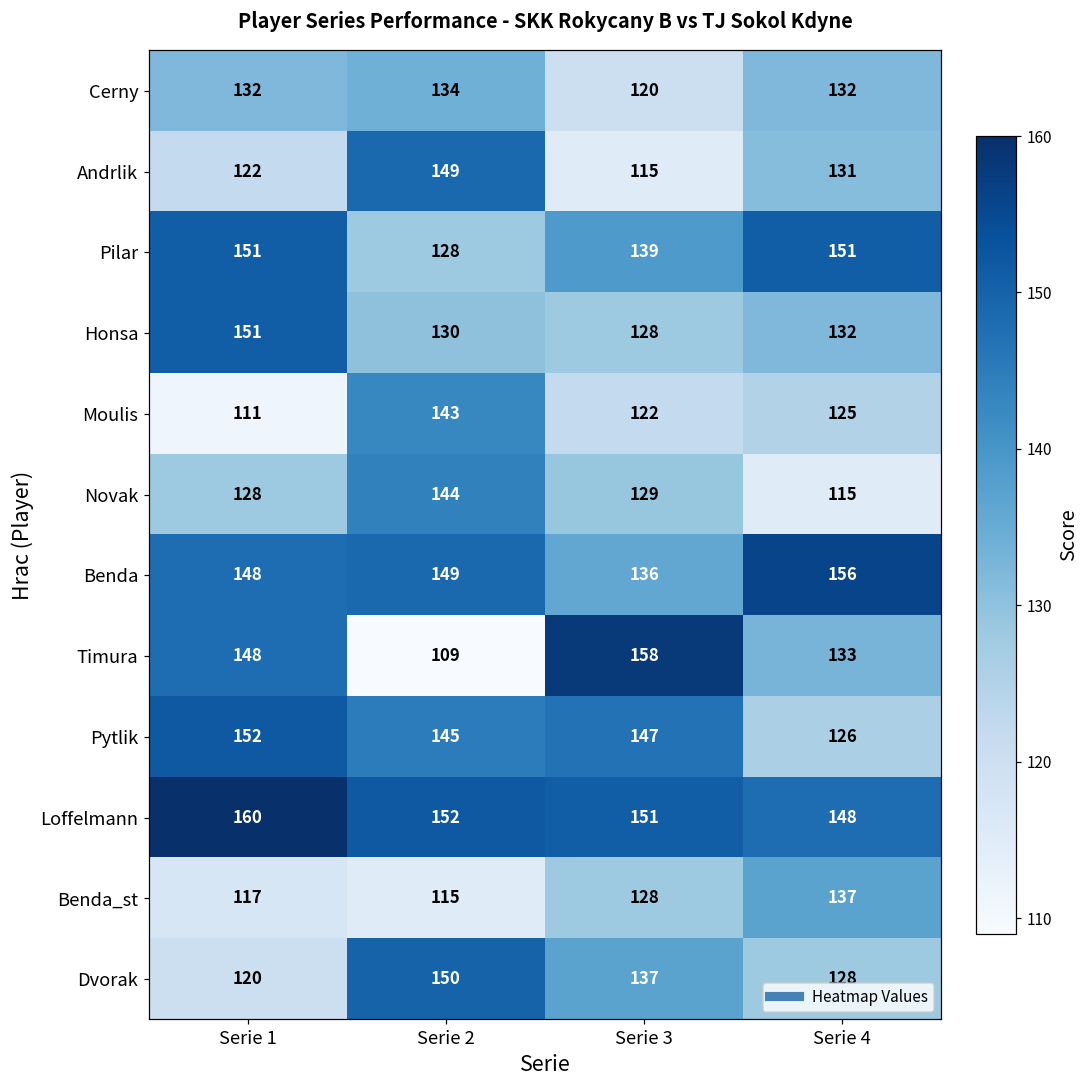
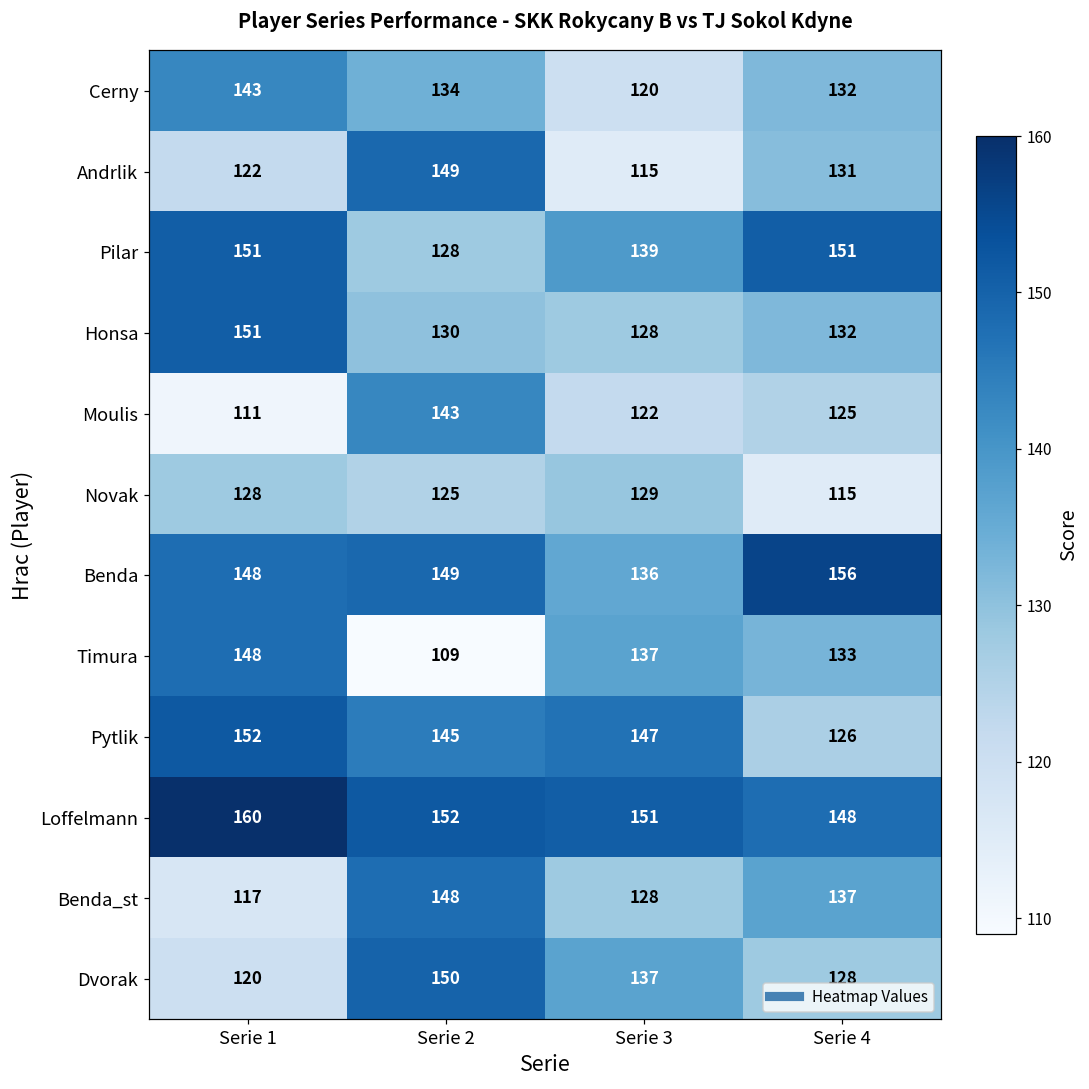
Cerny, Serie 1: 132 -> 143
Novak, Serie 2: 144 -> 125
Timura, Serie 3: 158 -> 137
Benda_st, Serie 2: 115 -> 148
